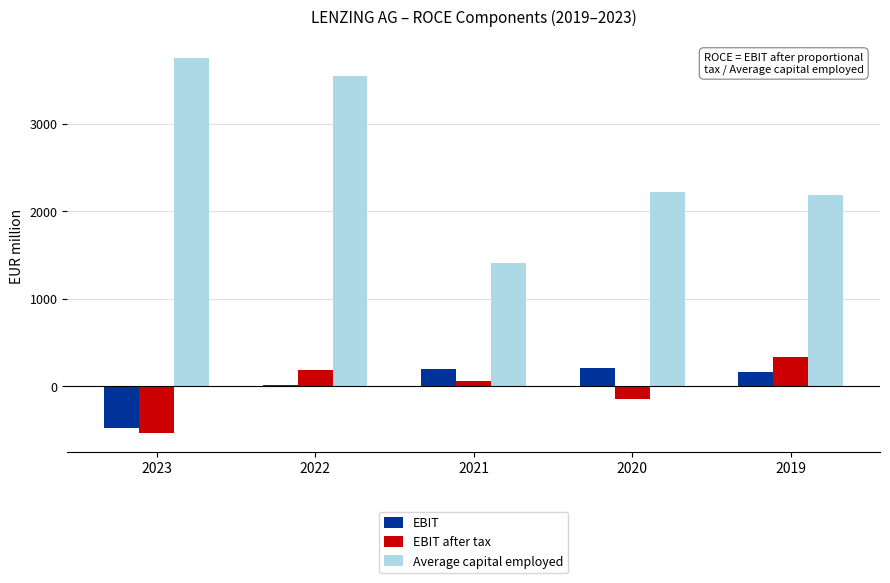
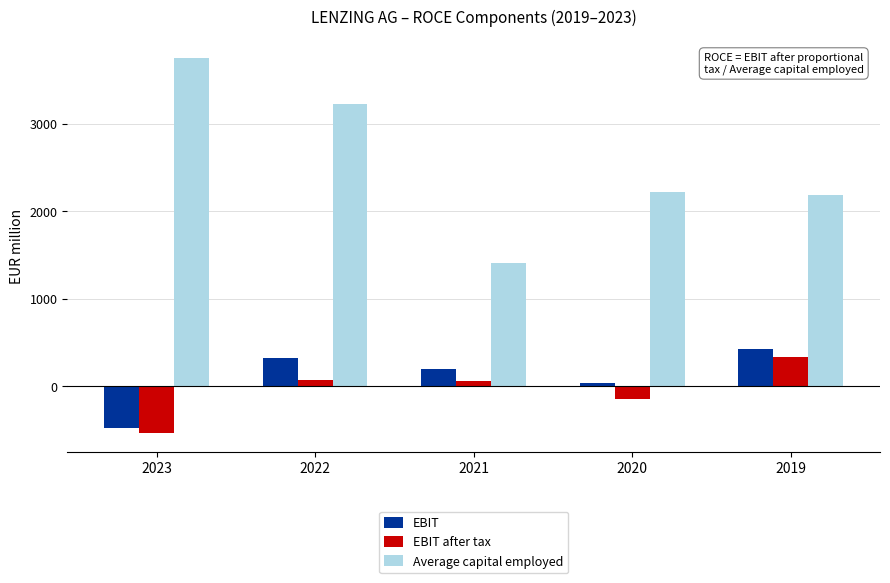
EBIT, 2022: 0 -> 300
EBIT after tax, 2022: 200 -> 100
Average capital employed, 2022: 3500 -> 3200
EBIT, 2020: 200 -> 0
EBIT, 2019: 200 -> 400
